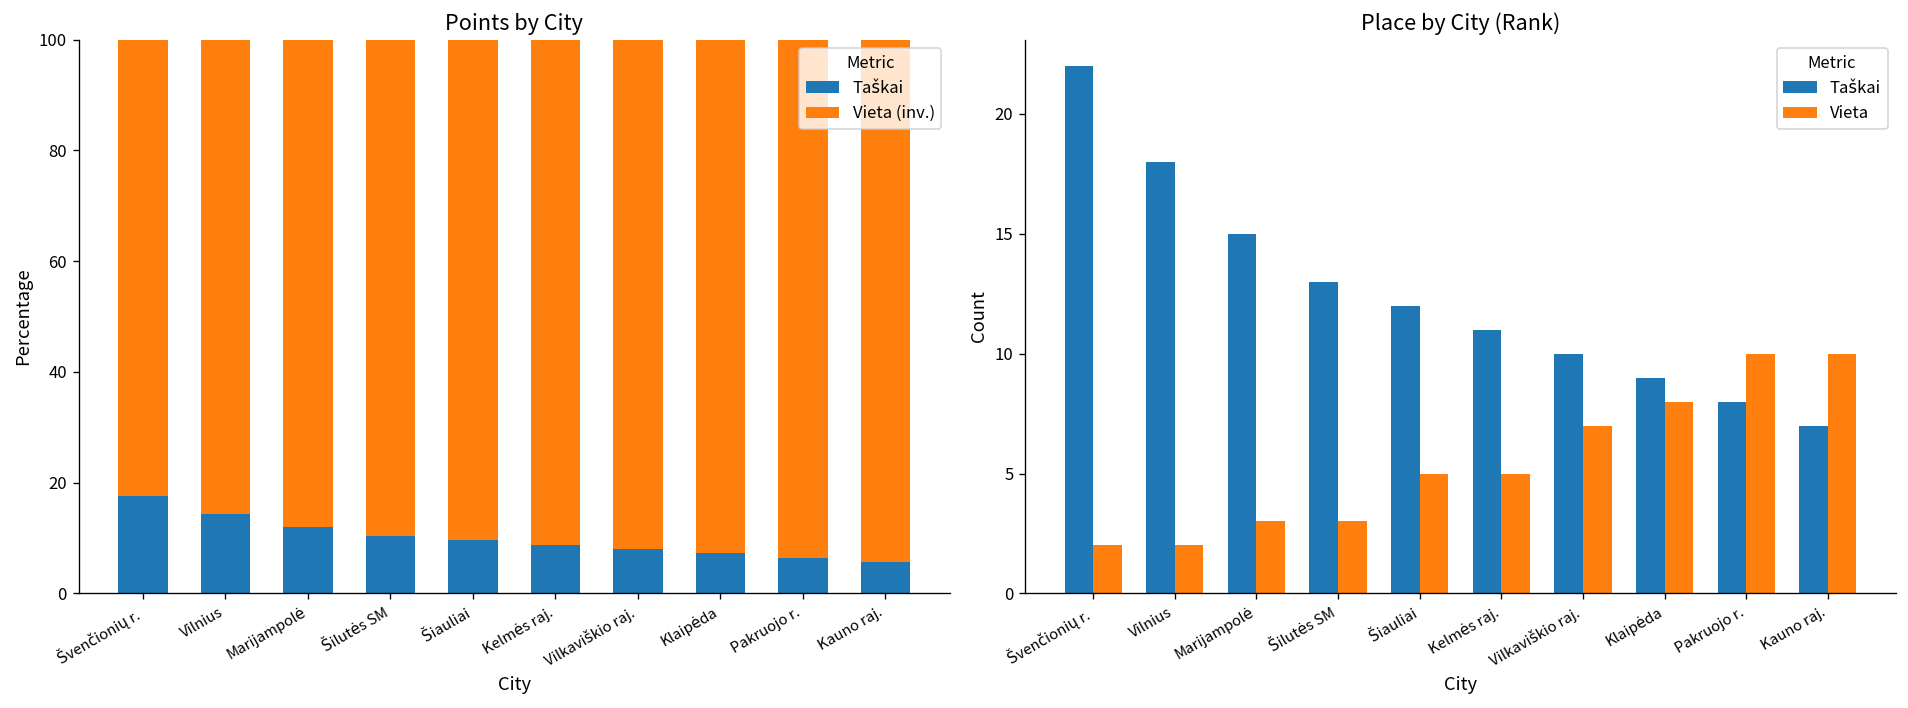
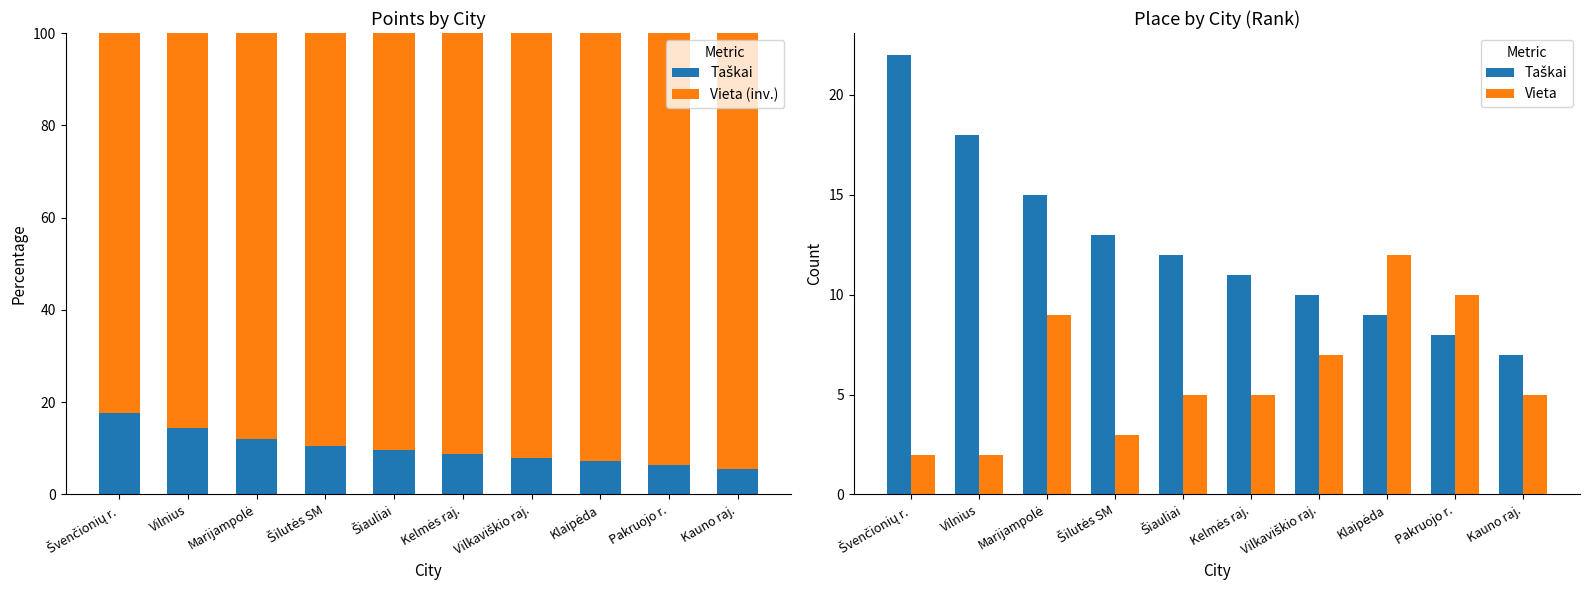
Place by City (Rank), Vieta, Marijampolė: 3 -> 9
Place by City (Rank), Vieta, Klaipėda: 8 -> 12
Place by City (Rank), Vieta, Kauno raj.: 10 -> 5
